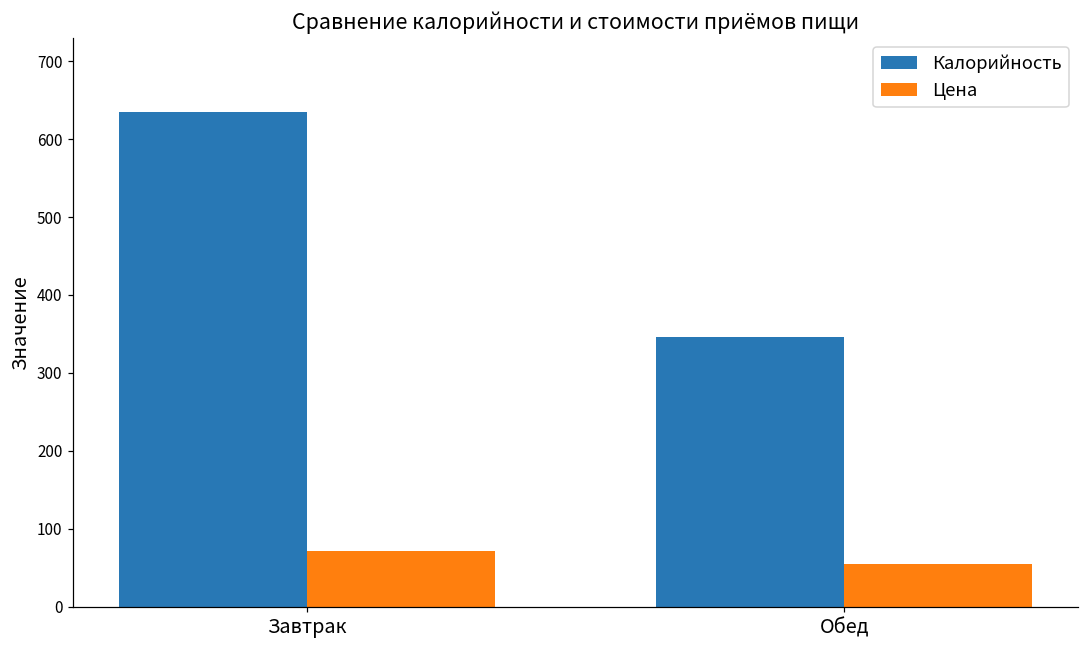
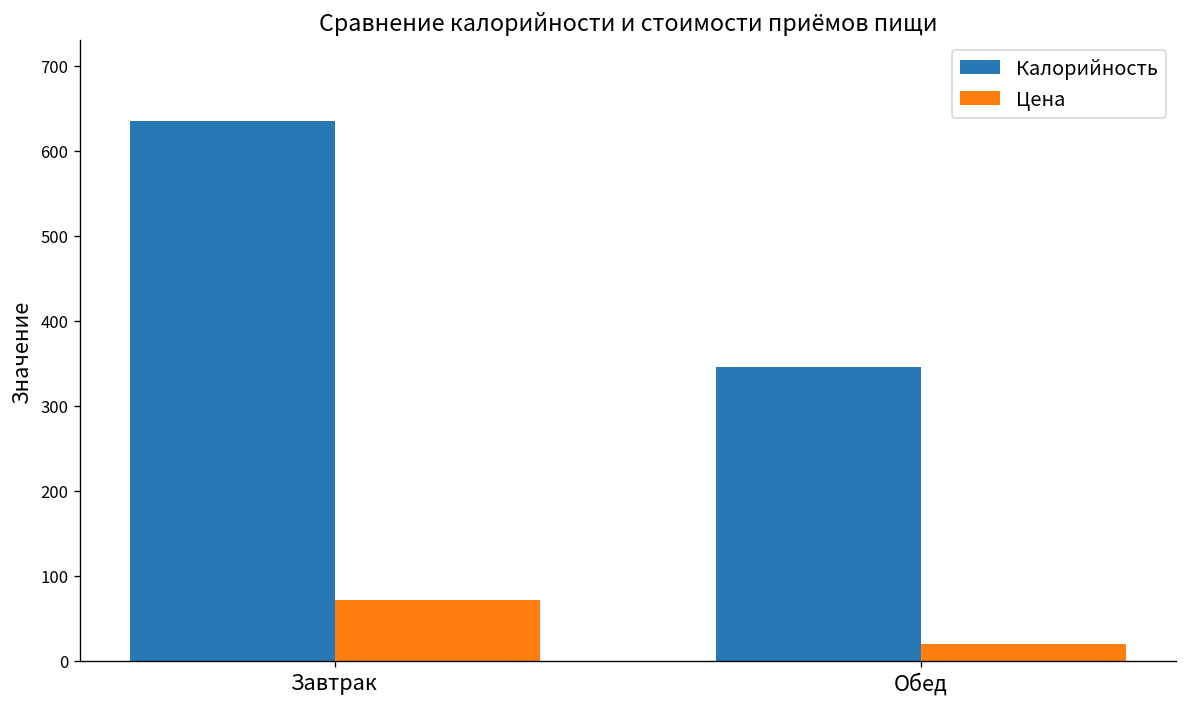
Цена, Обед: 60 -> 20
